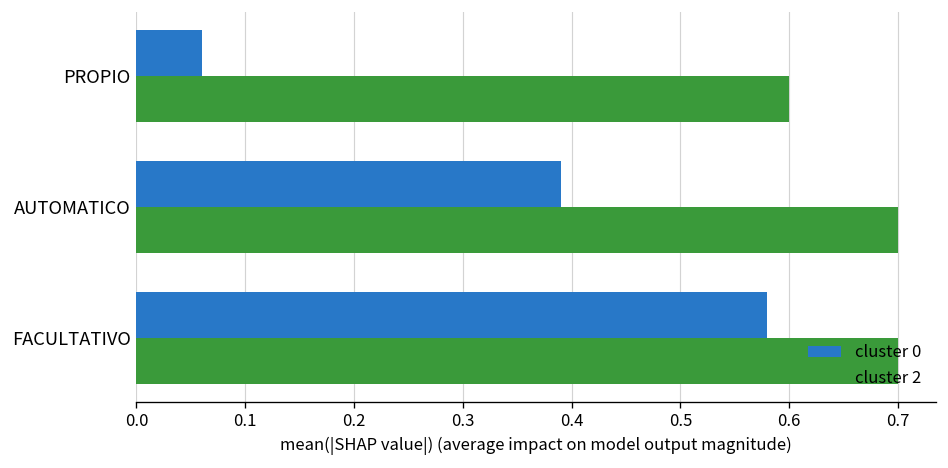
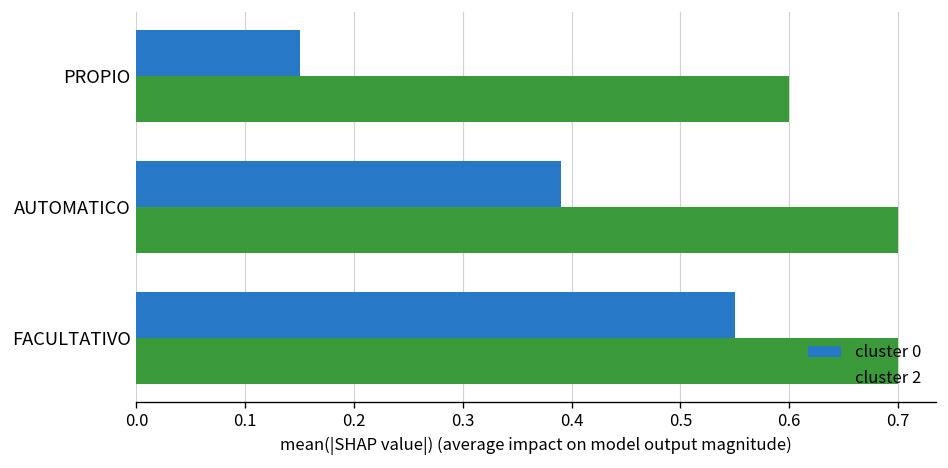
cluster 0, PROPIO: 0.06 -> 0.15
cluster 0, FACULTATIVO: 0.58 -> 0.55
